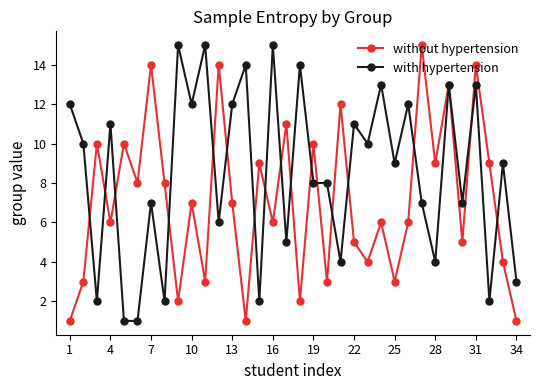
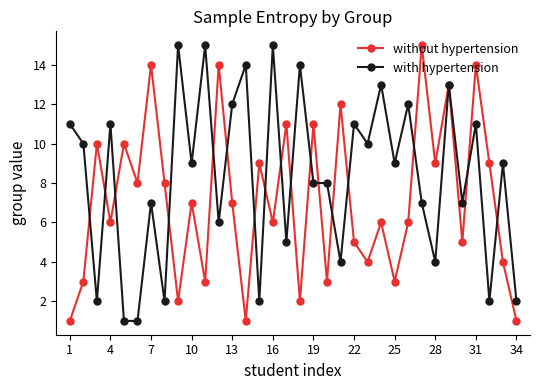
with hypertension, 1: 12 -> 11
with hypertension, 10: 12 -> 9
without hypertension, 19: 10 -> 11
with hypertension, 31: 13 -> 11
with hypertension, 34: 3 -> 2
